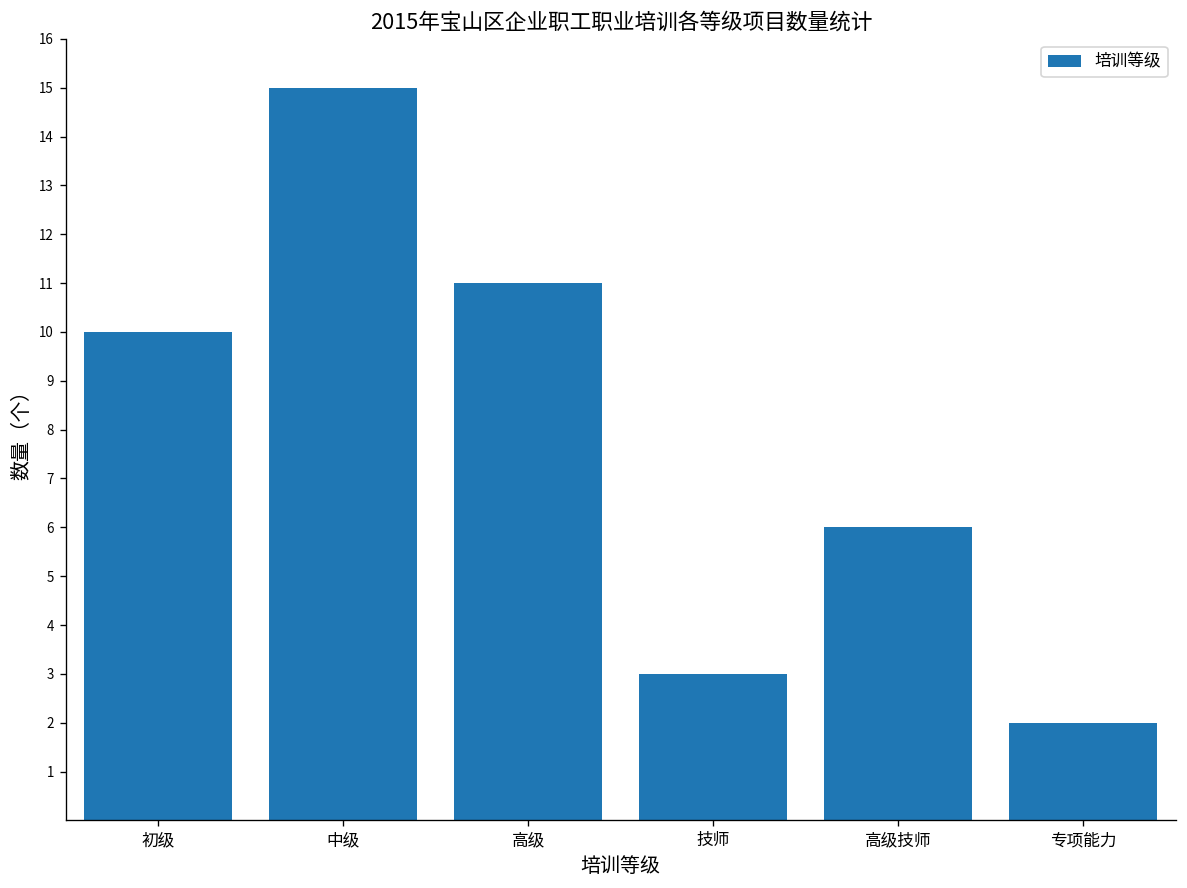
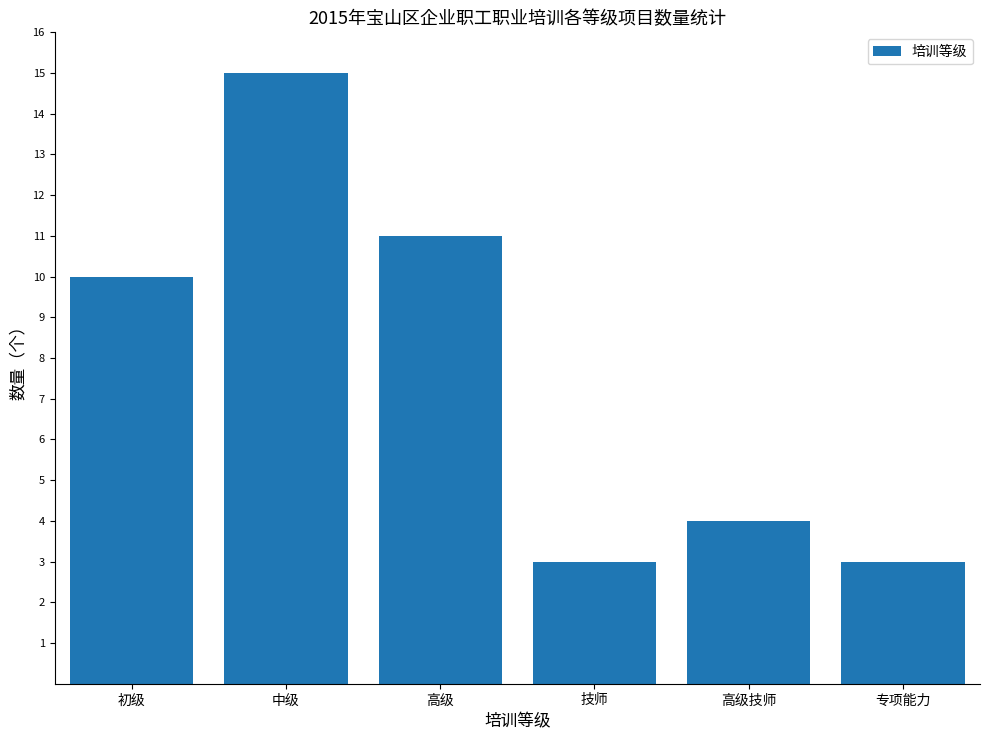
高级技师: 6 -> 4
专项能力: 2 -> 3
